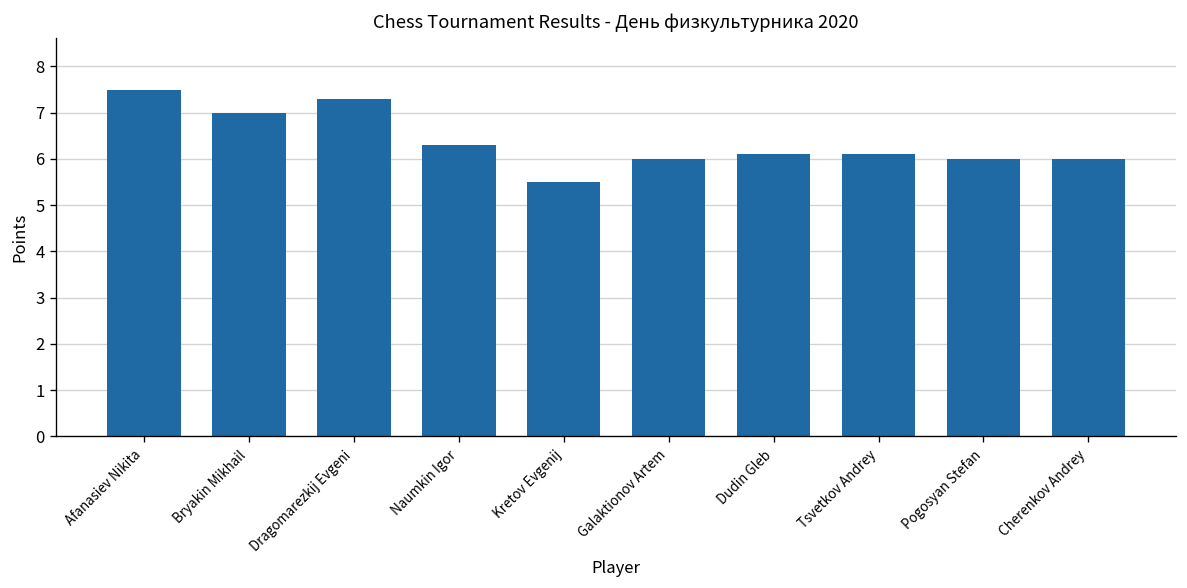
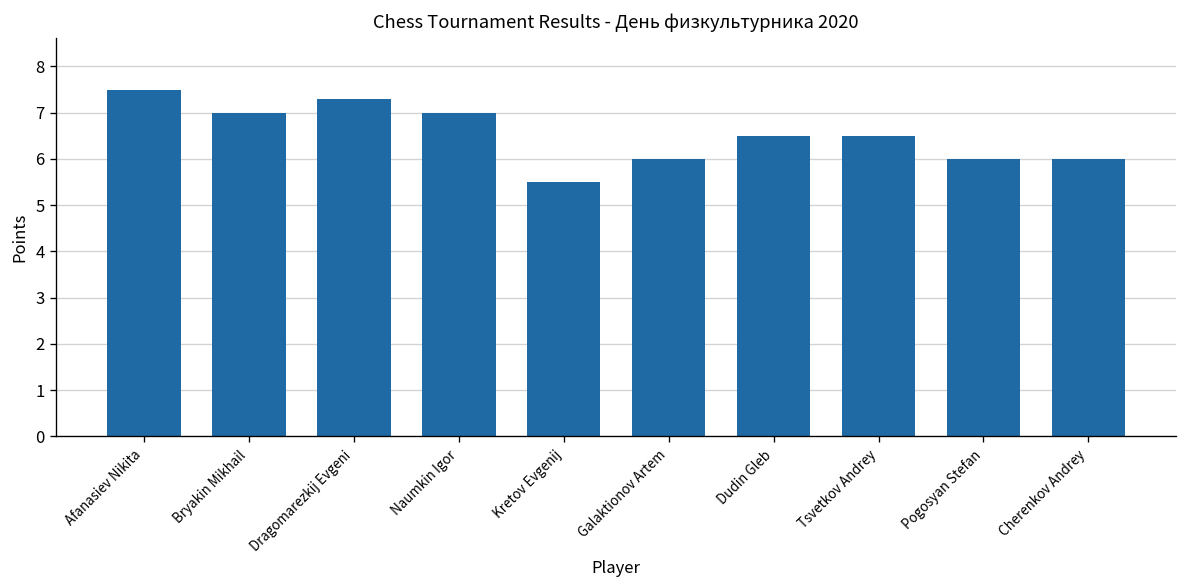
Naumkin Igor: 6.3 -> 7.0
Dudin Gleb: 6.1 -> 6.5
Tsvetkov Andrey: 6.1 -> 6.5
